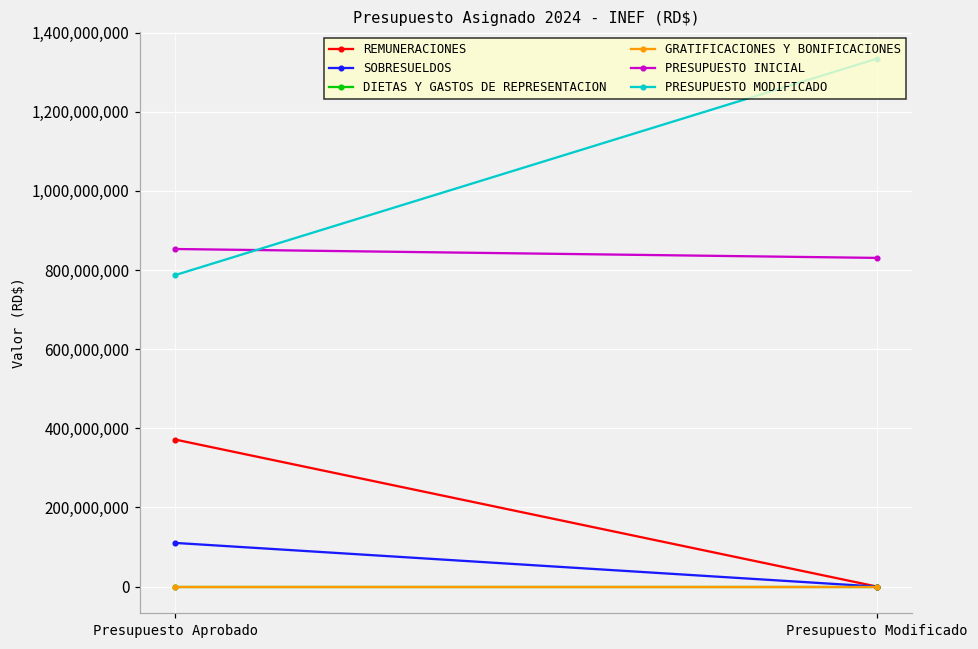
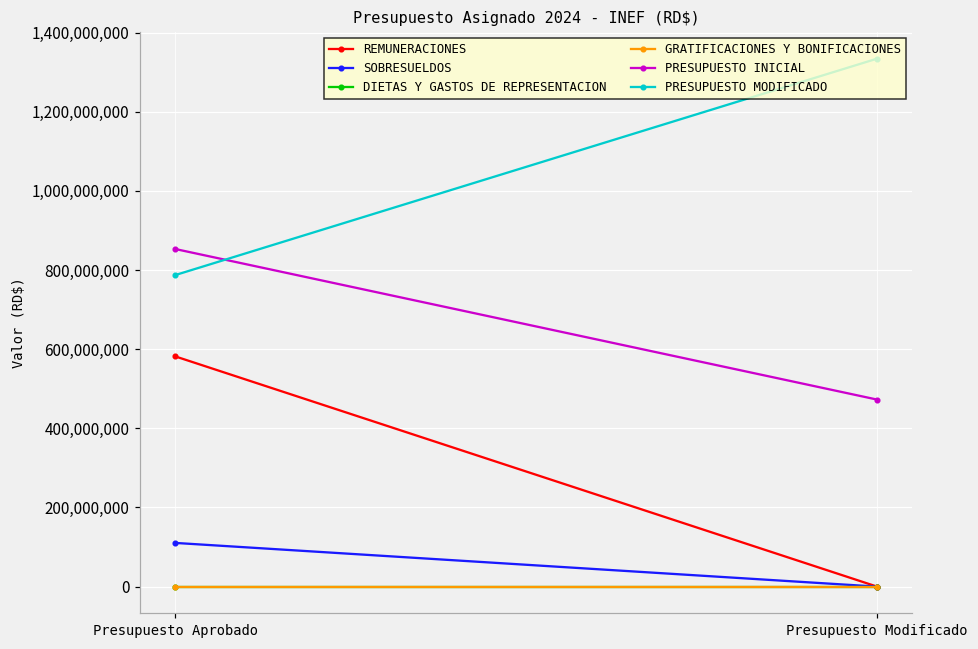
REMUNERACIONES, Presupuesto Aprobado: 370,000,000 -> 580,000,000
PRESUPUESTO INICIAL, Presupuesto Modificado: 830,000,000 -> 470,000,000
